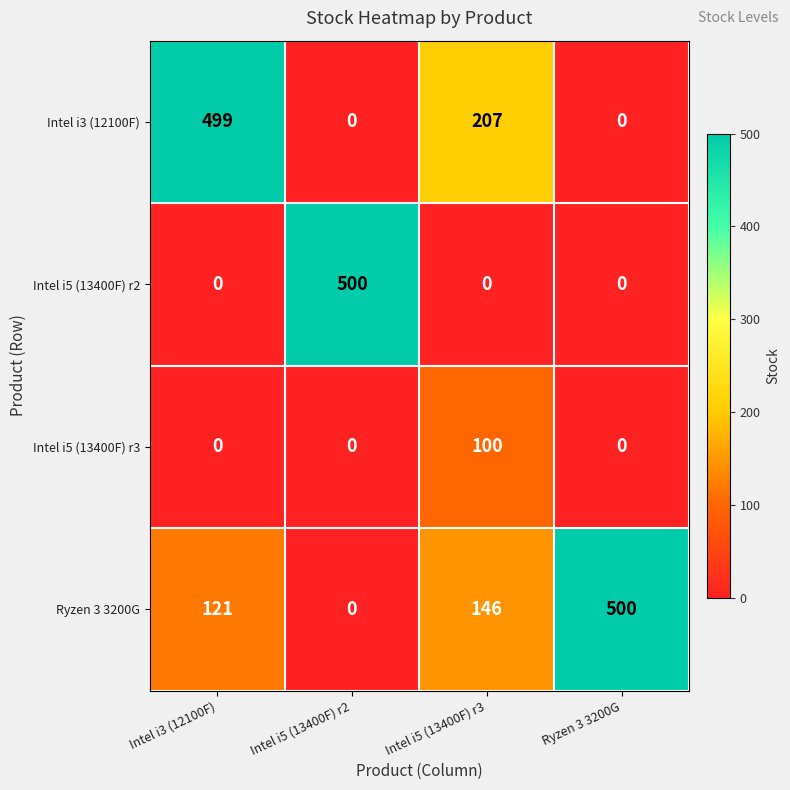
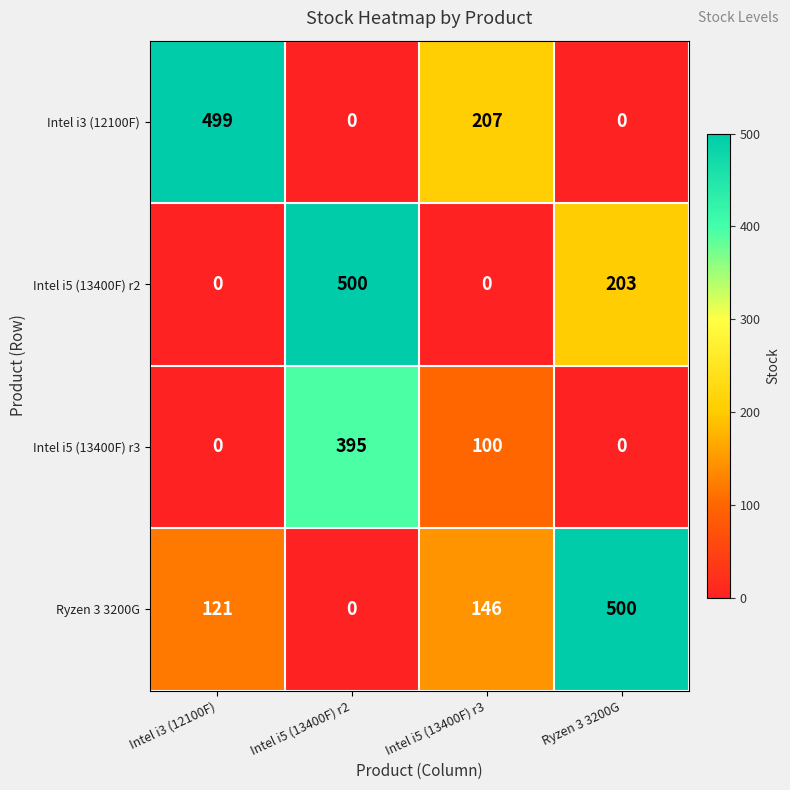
Intel i5 (13400F) r2, Ryzen 3 3200G: 0 -> 203
Intel i5 (13400F) r3, Intel i5 (13400F) r2: 0 -> 395
